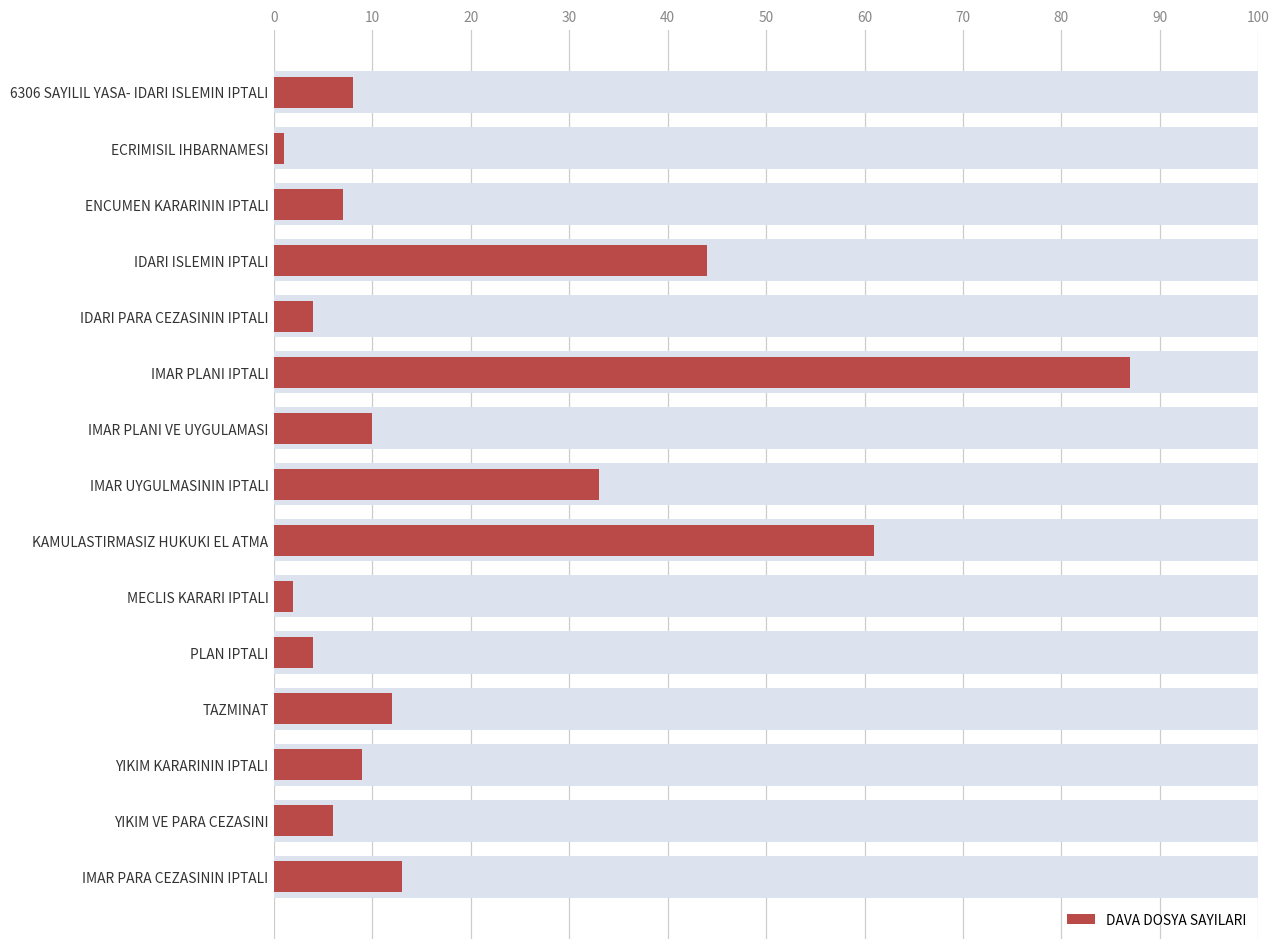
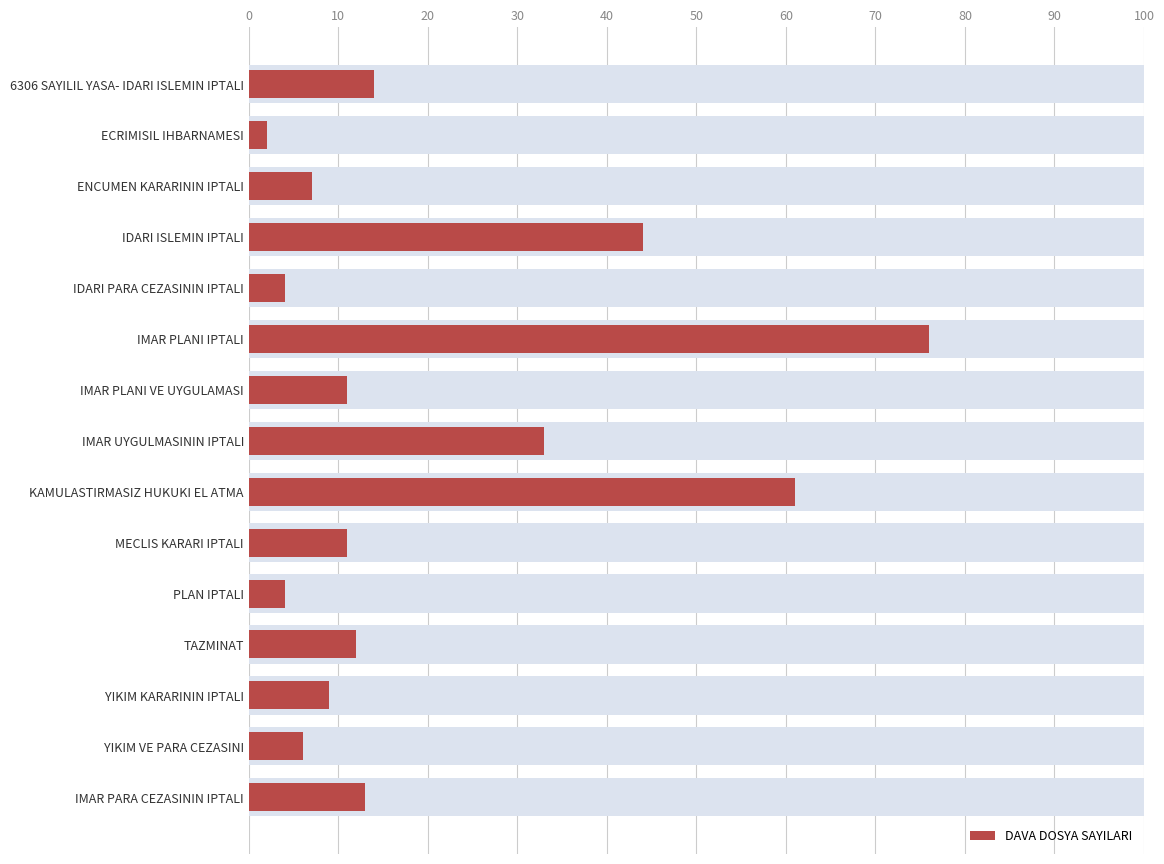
DAVA DOSYA SAYILARI, 6306 SAYILIL YASA- IDARI ISLEMIN IPTALI: 8 -> 14
DAVA DOSYA SAYILARI, ECRIMISIL IHBARNAMESI: 1 -> 2
DAVA DOSYA SAYILARI, IMAR PLANI IPTALI: 87 -> 76
DAVA DOSYA SAYILARI, IMAR PLANI VE UYGULAMASI: 10 -> 11
DAVA DOSYA SAYILARI, MECLIS KARARI IPTALI: 2 -> 11
